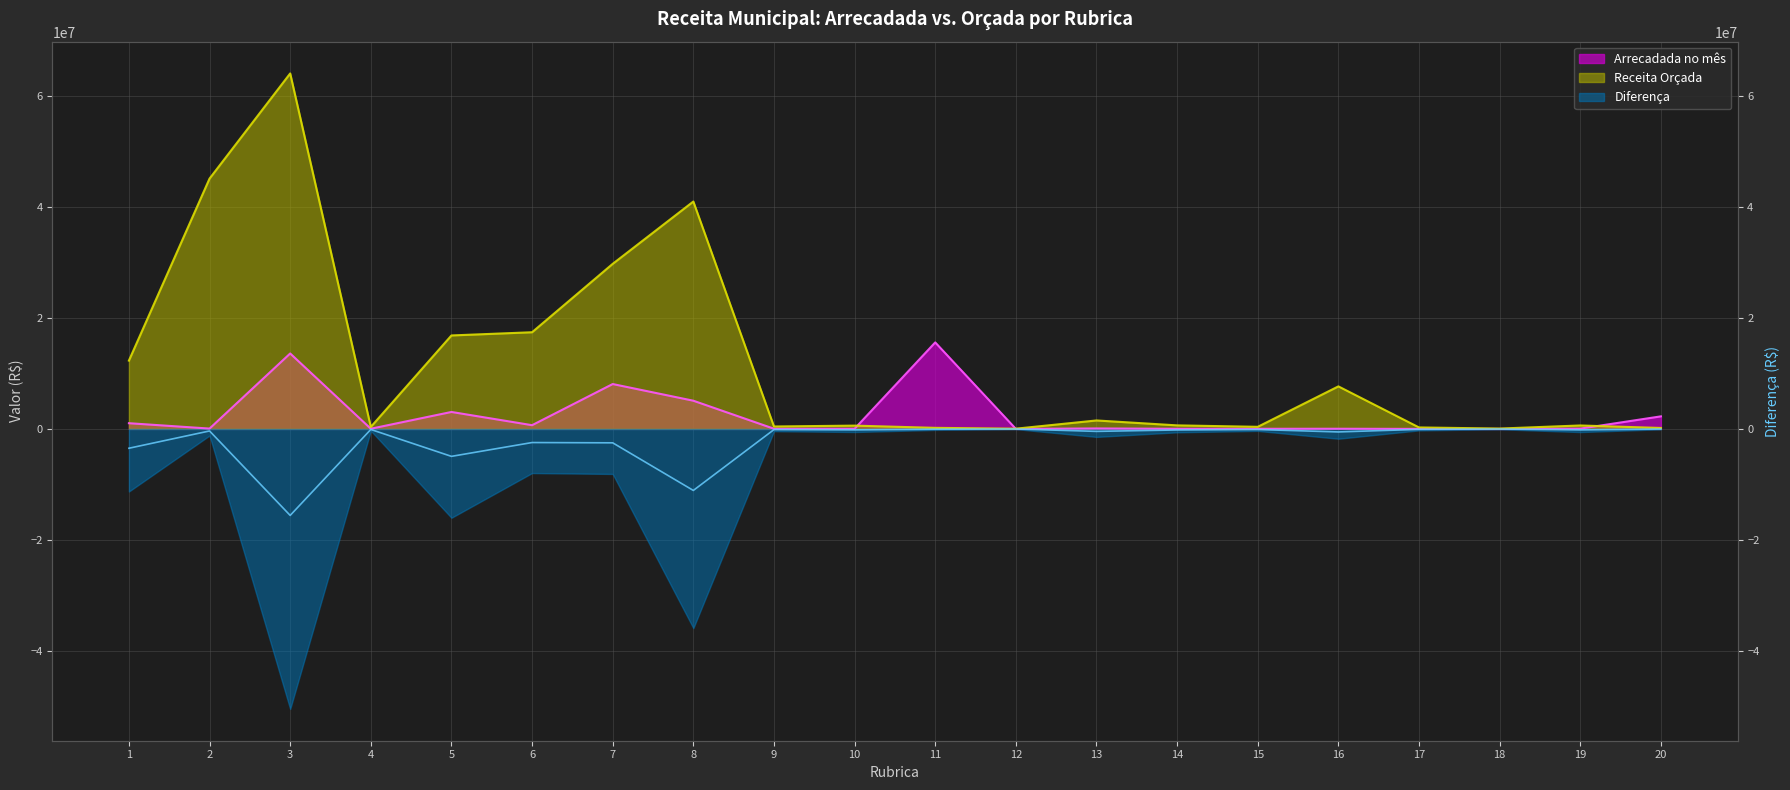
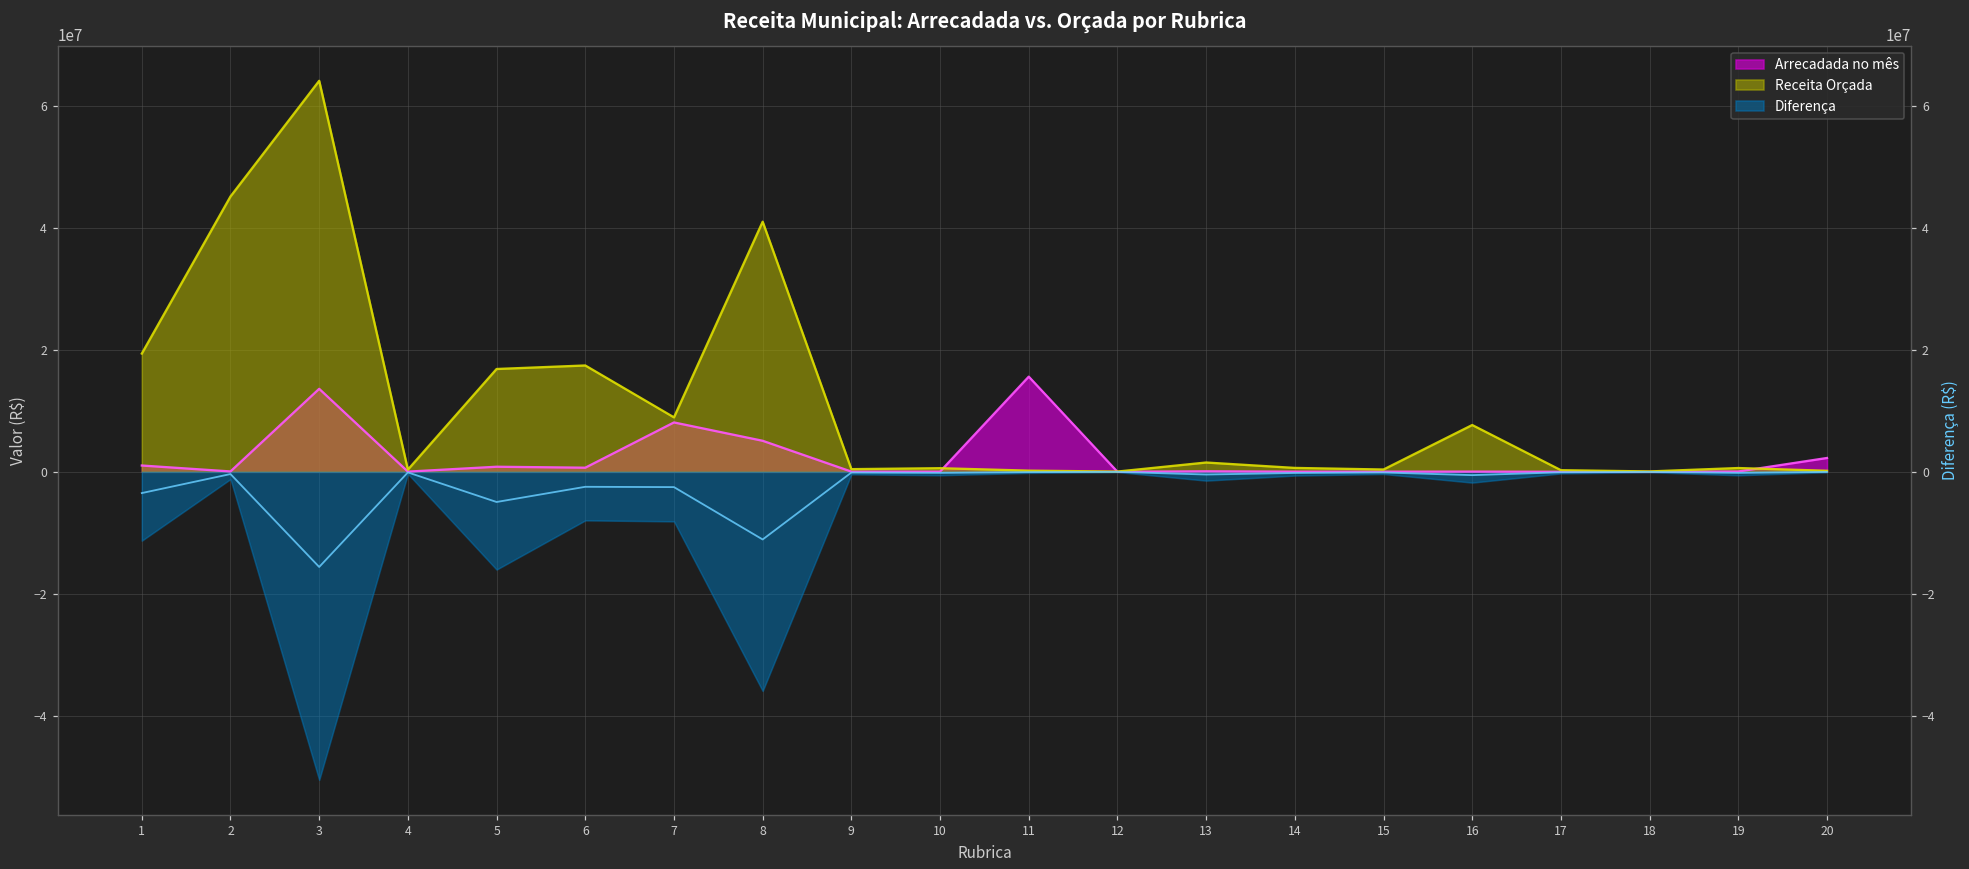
Receita Orçada, 1: 12000000 -> 19000000
Arrecadada no mês, 5: 3000000 -> 1000000
Receita Orçada, 7: 30000000 -> 9000000
